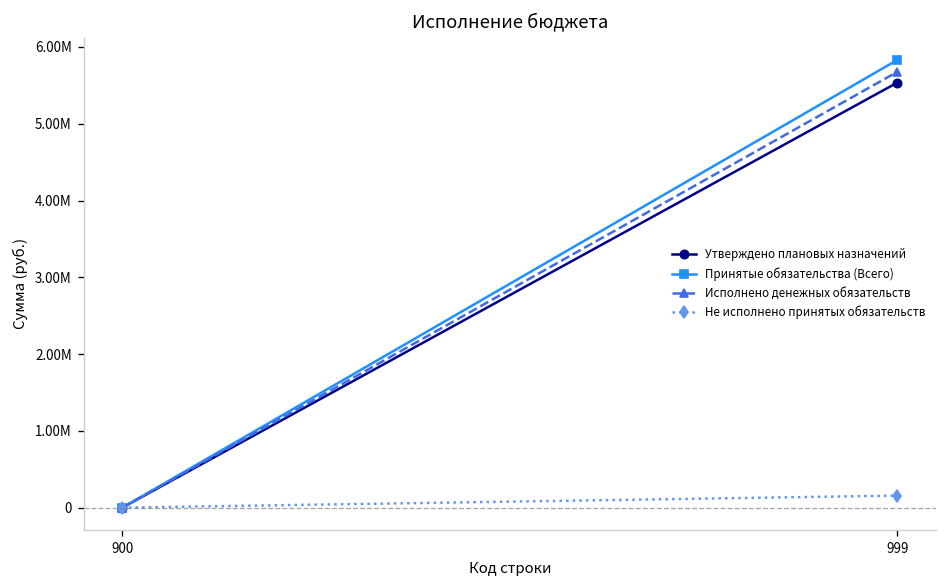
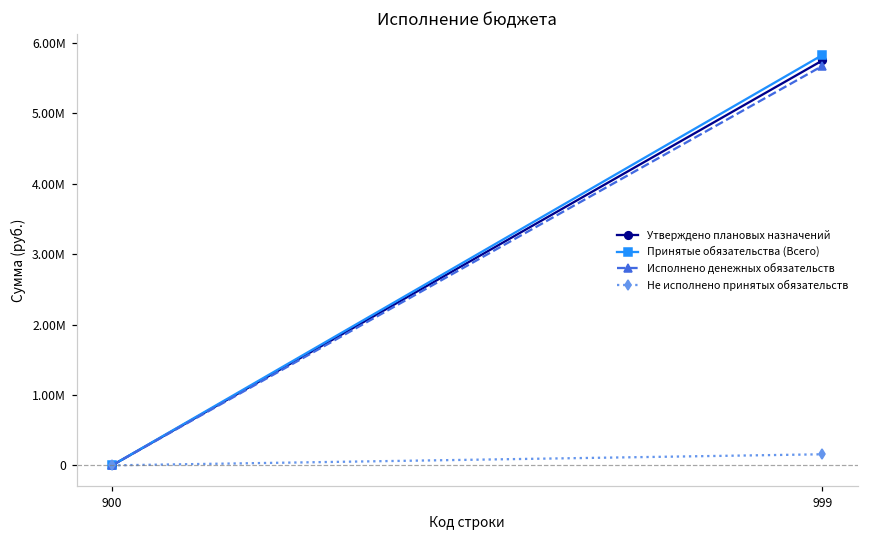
Утверждено плановых назначений, 999: 5500000 -> 5800000
